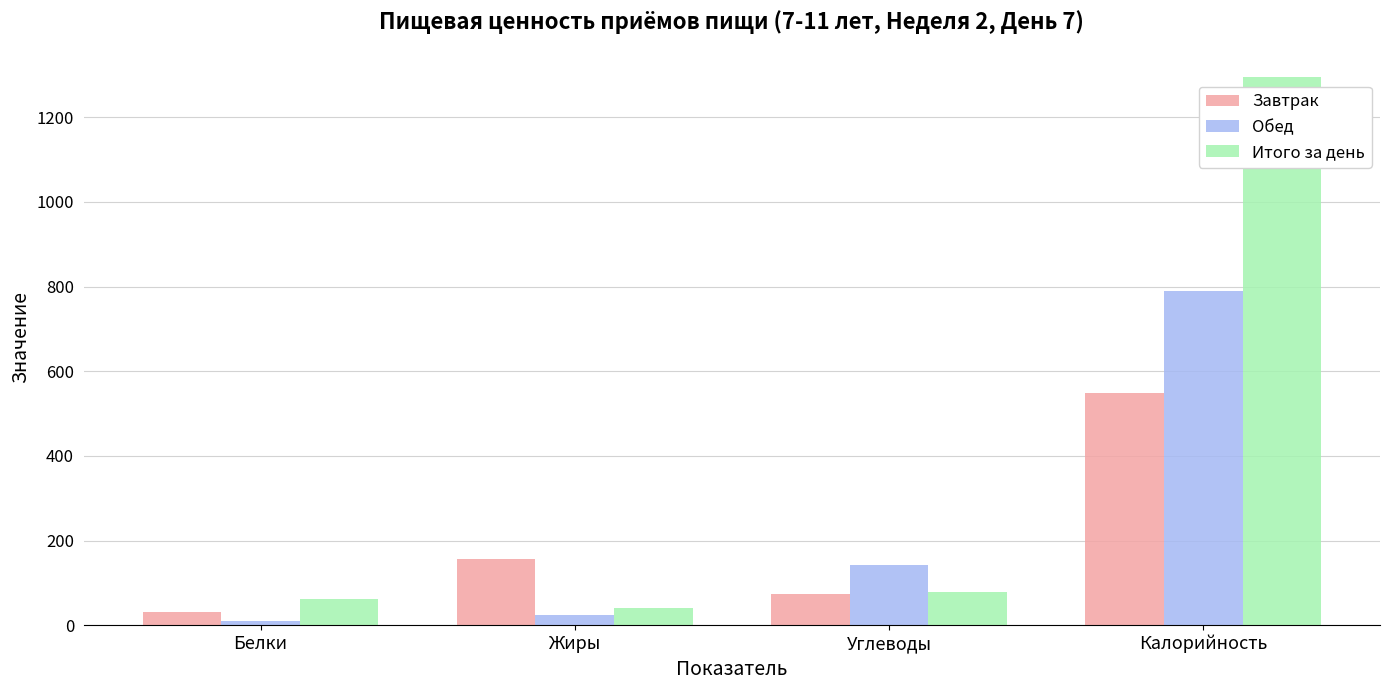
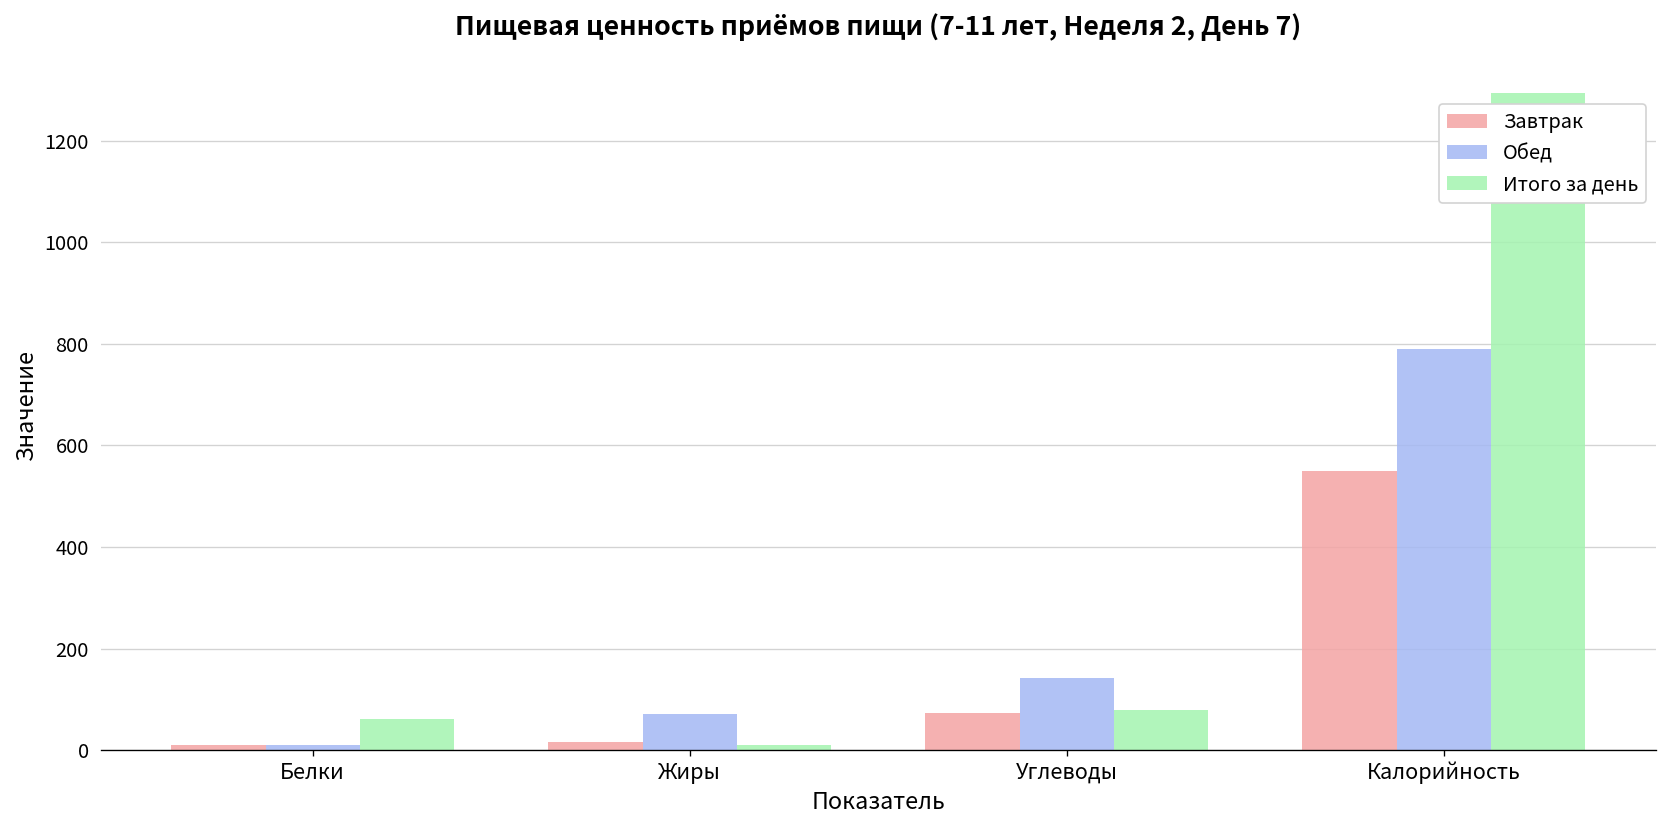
Завтрак, Белки: 30 -> 10
Завтрак, Жиры: 160 -> 20
Обед, Жиры: 20 -> 70
Итого за день, Жиры: 40 -> 10
